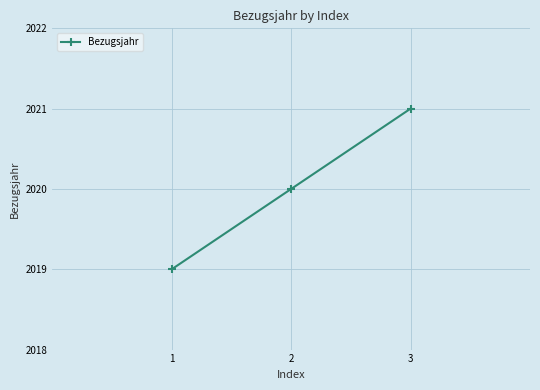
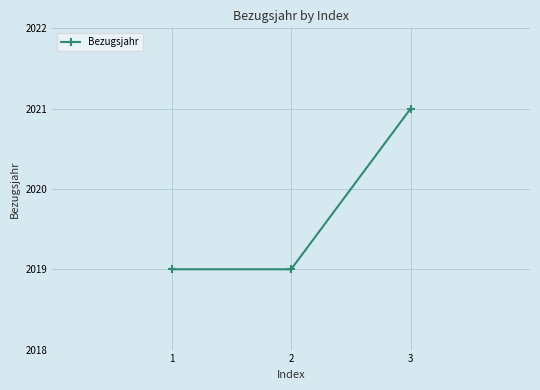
2: 2020 -> 2019
